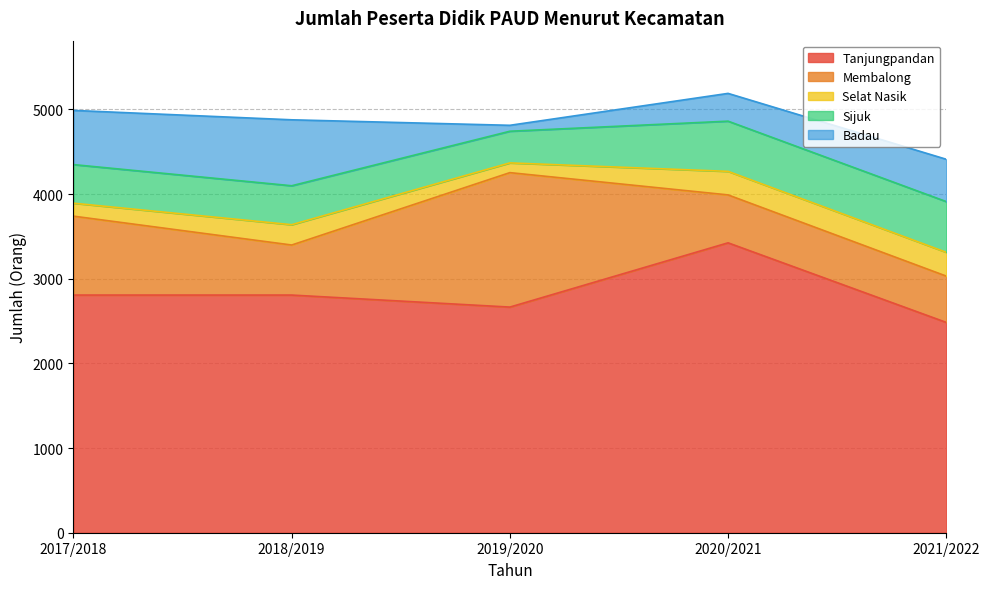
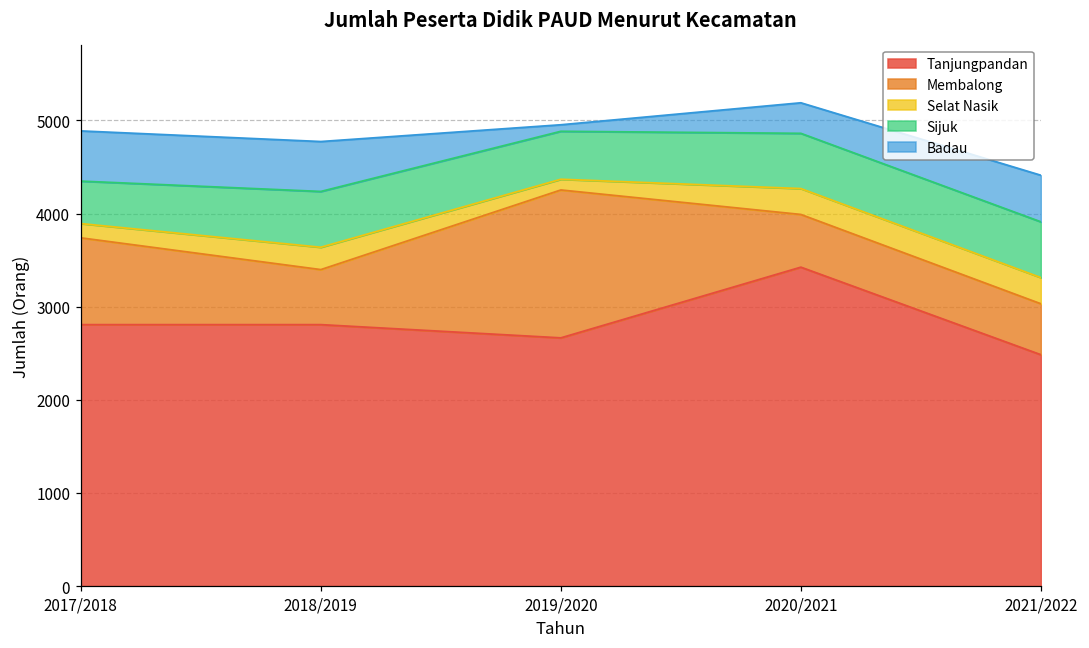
Badau, 2017/2018: 600 -> 500
Sijuk, 2018/2019: 500 -> 600
Badau, 2018/2019: 800 -> 500
Sijuk, 2019/2020: 400 -> 500
